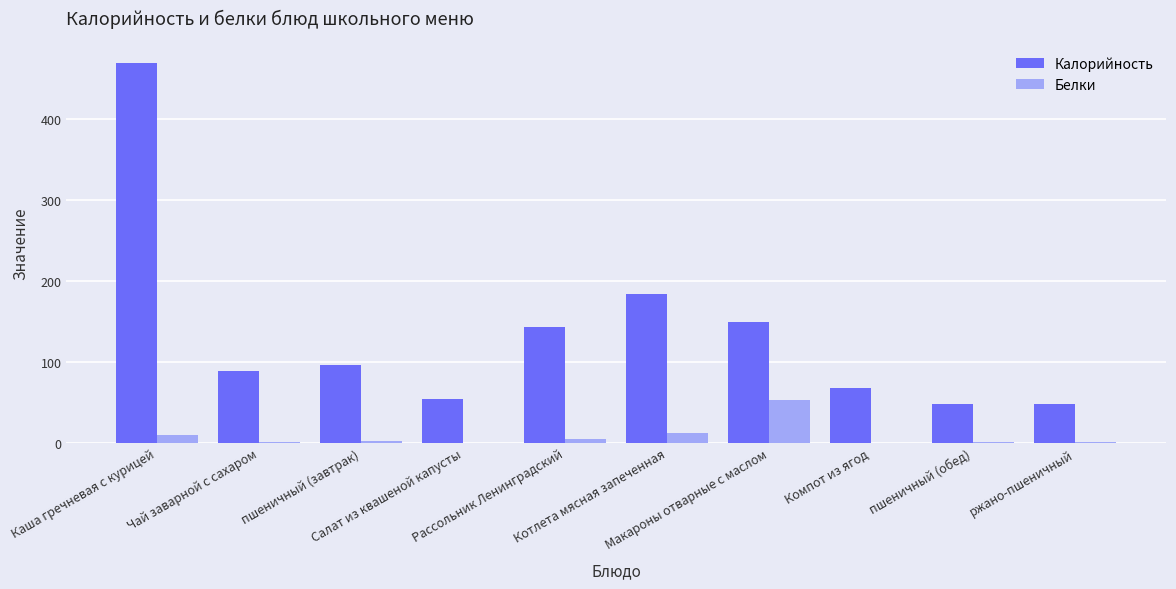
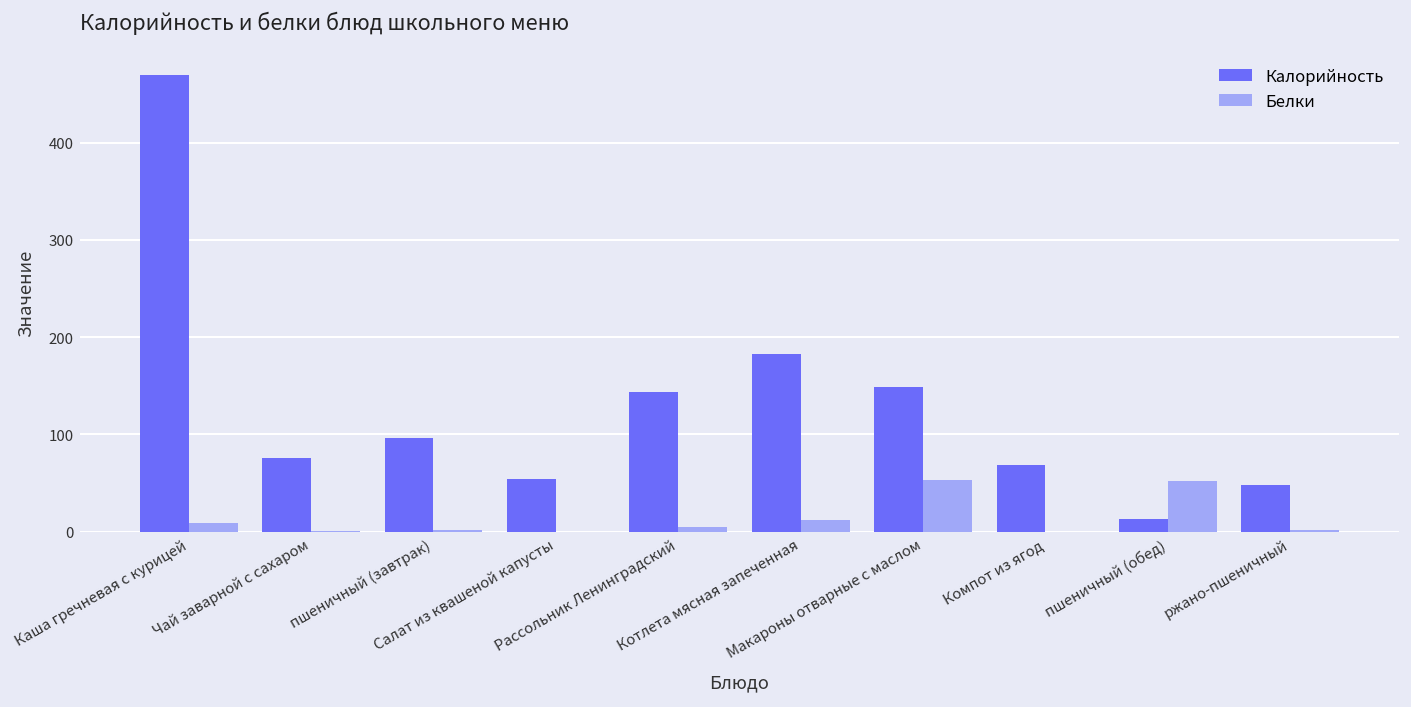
Калорийность, Чай заварной с сахаром: 90 -> 80
Калорийность, пшеничный (обед): 50 -> 10
Белки, пшеничный (обед): 0 -> 50
